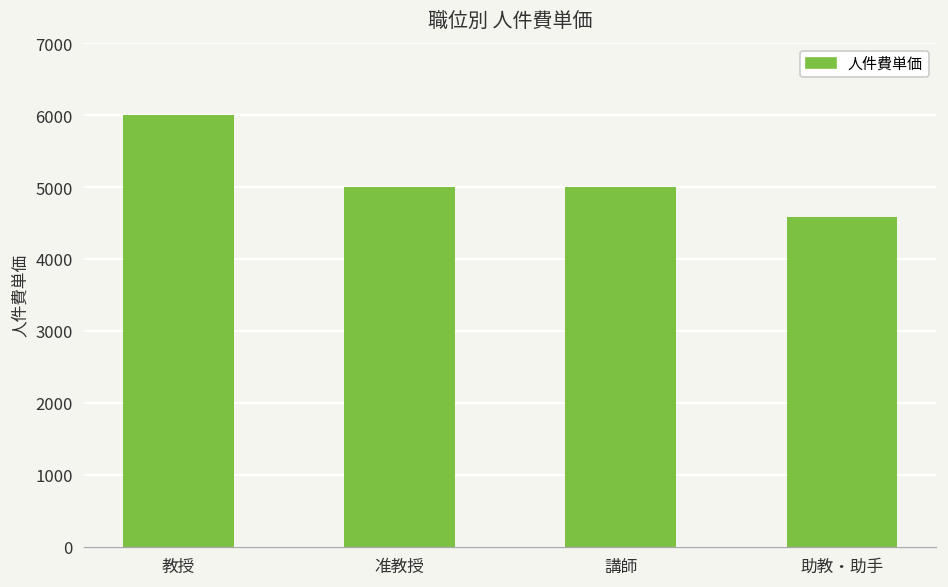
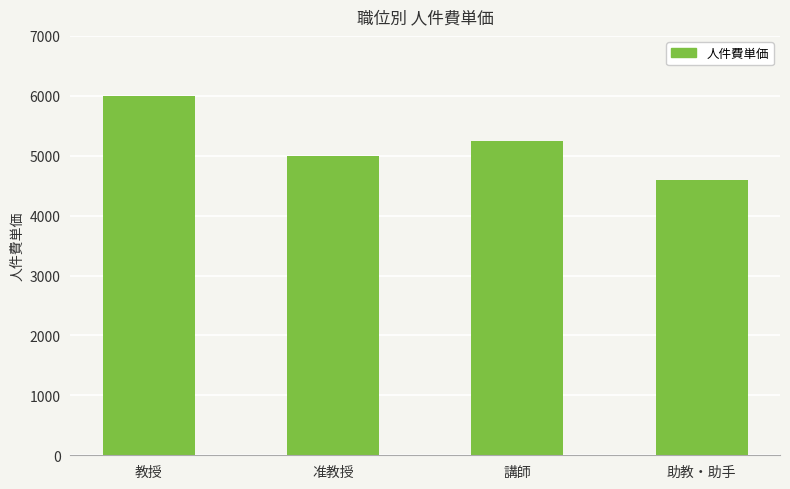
講師: 5000 -> 5200
